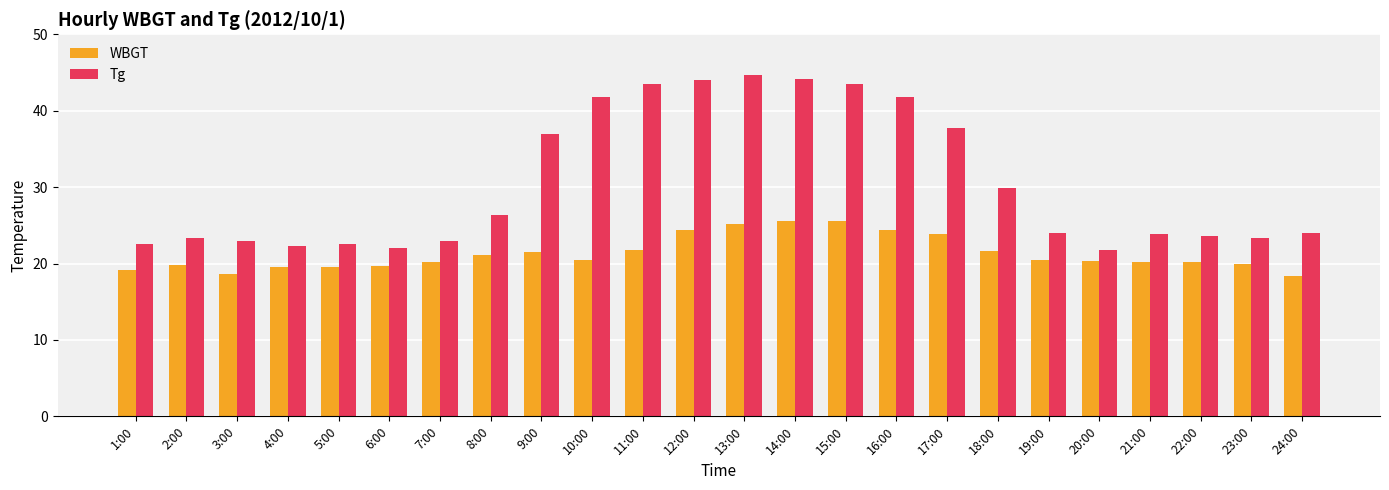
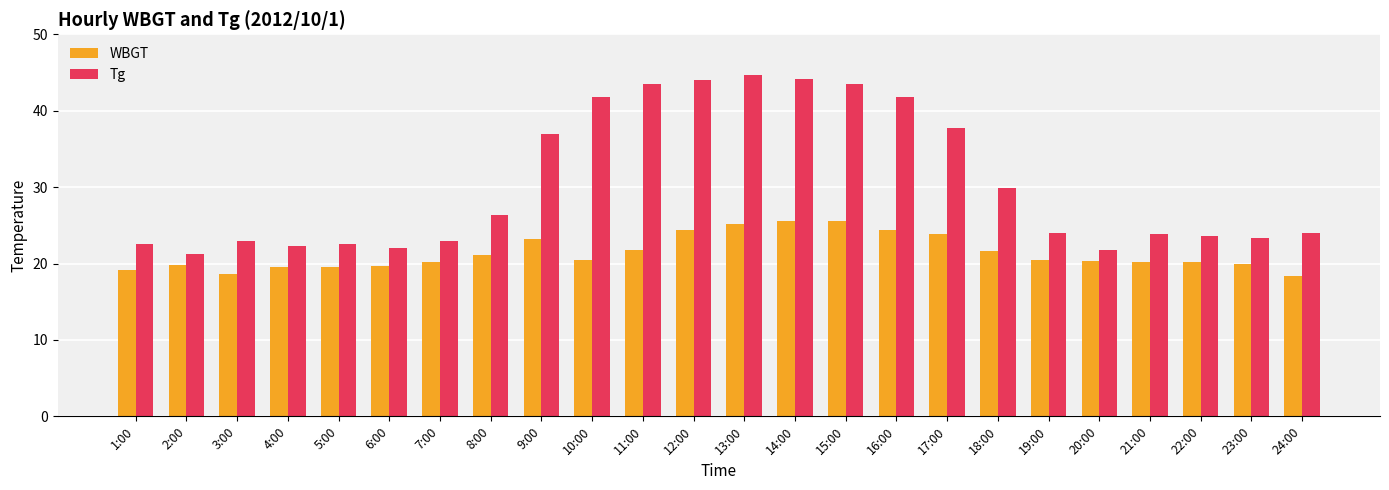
Tg, 2:00: 23 -> 21
WBGT, 9:00: 22 -> 23
